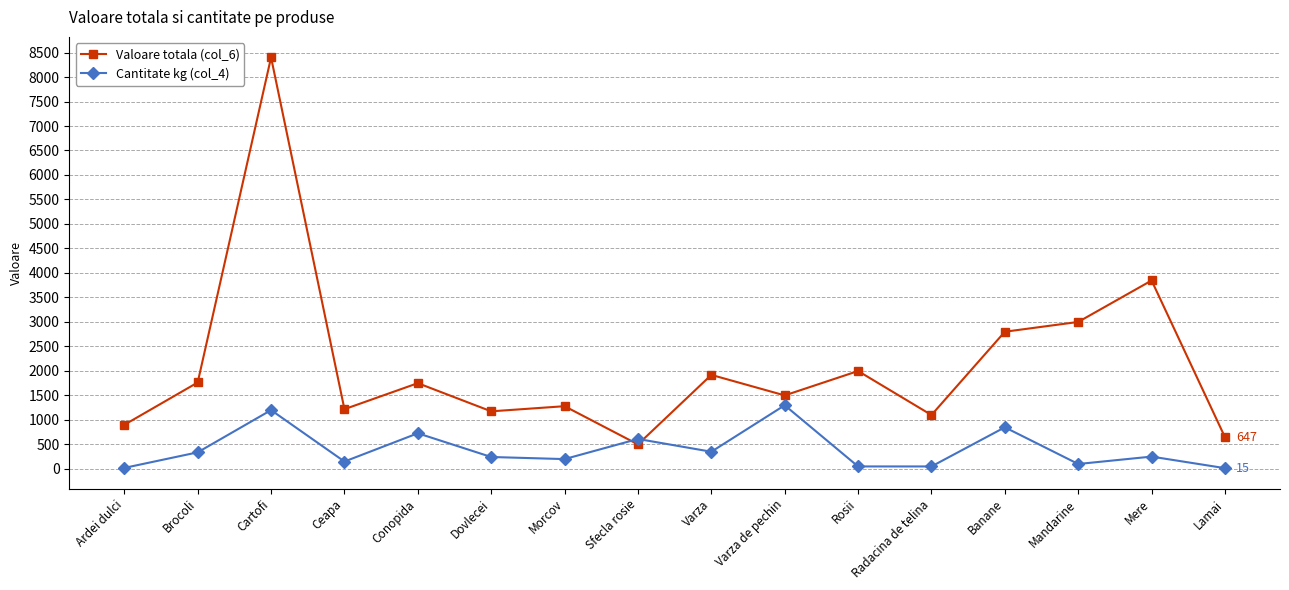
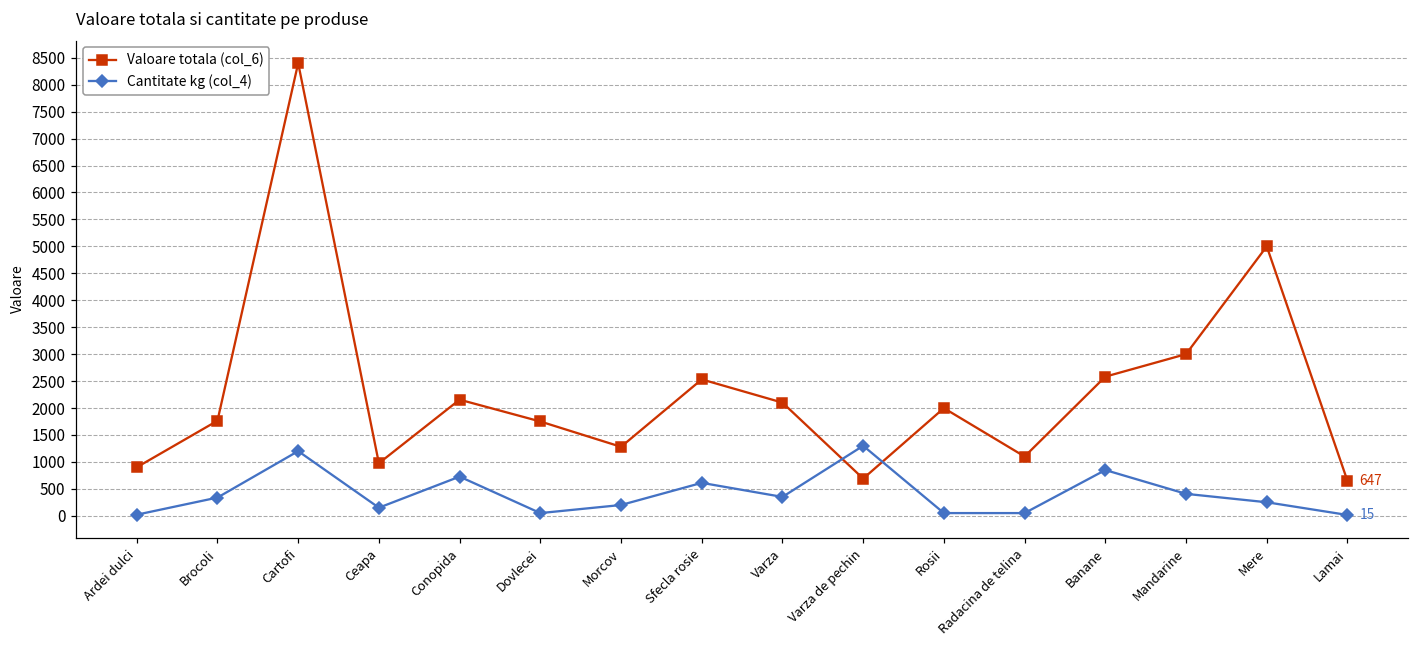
Valoare totala (col_6), Ceapa: 1200 -> 1000
Valoare totala (col_6), Conopida: 1800 -> 2200
Valoare totala (col_6), Dovlecei: 1200 -> 1800
Cantitate kg (col_4), Dovlecei: 200 -> 100
Valoare totala (col_6), Sfecla rosie: 500 -> 2500
Valoare totala (col_6), Varza: 1900 -> 2100
Valoare totala (col_6), Varza de pechin: 1500 -> 700
Valoare totala (col_6), Banane: 2800 -> 2600
Cantitate kg (col_4), Mandarine: 100 -> 400
Valoare totala (col_6), Mere: 3800 -> 5000
